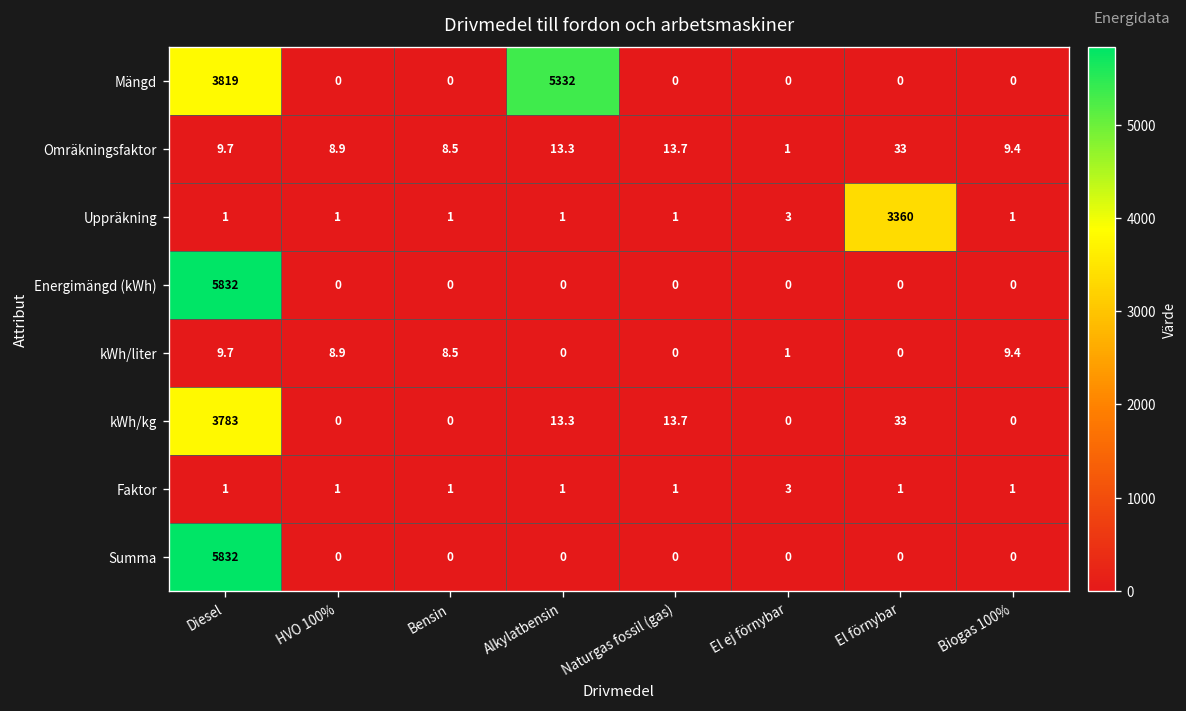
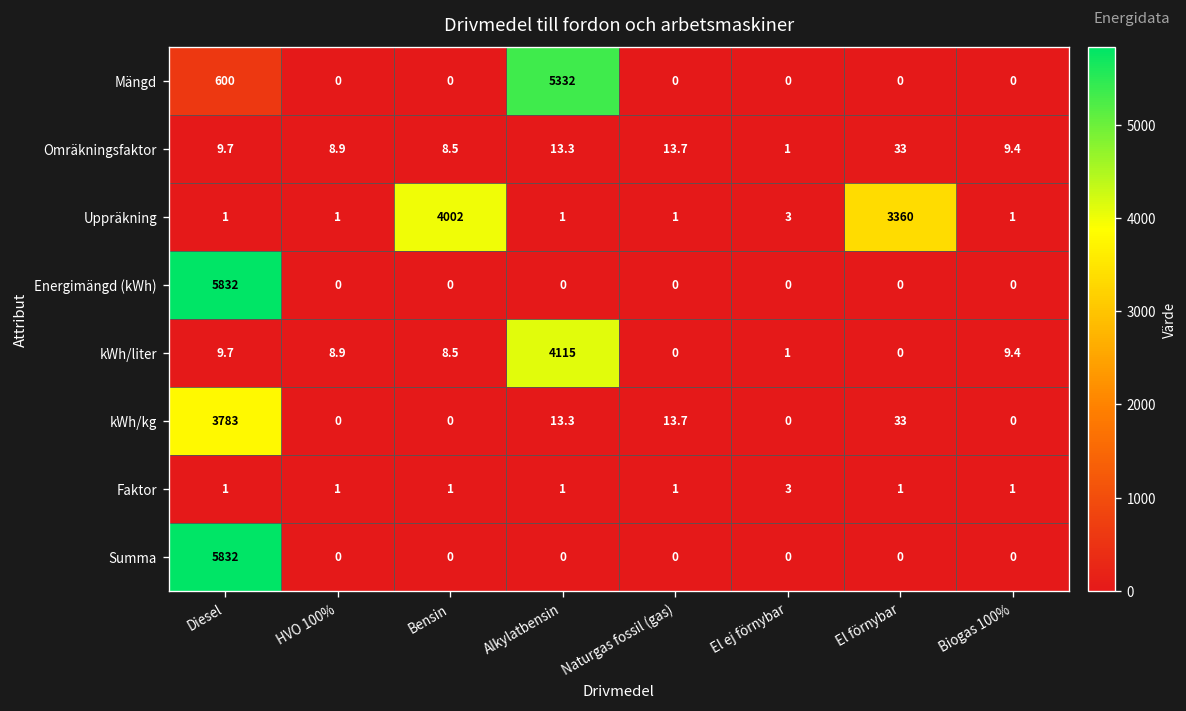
Mängd, Diesel: 3819 -> 600
Uppräkning, Bensin: 1 -> 4002
kWh/liter, Alkylatbensin: 0 -> 4115
